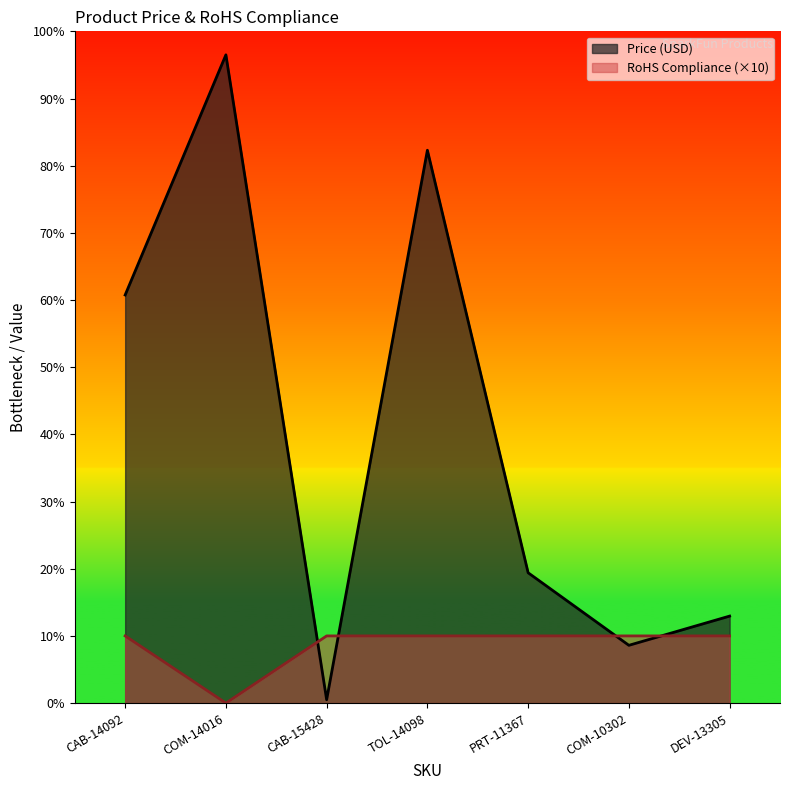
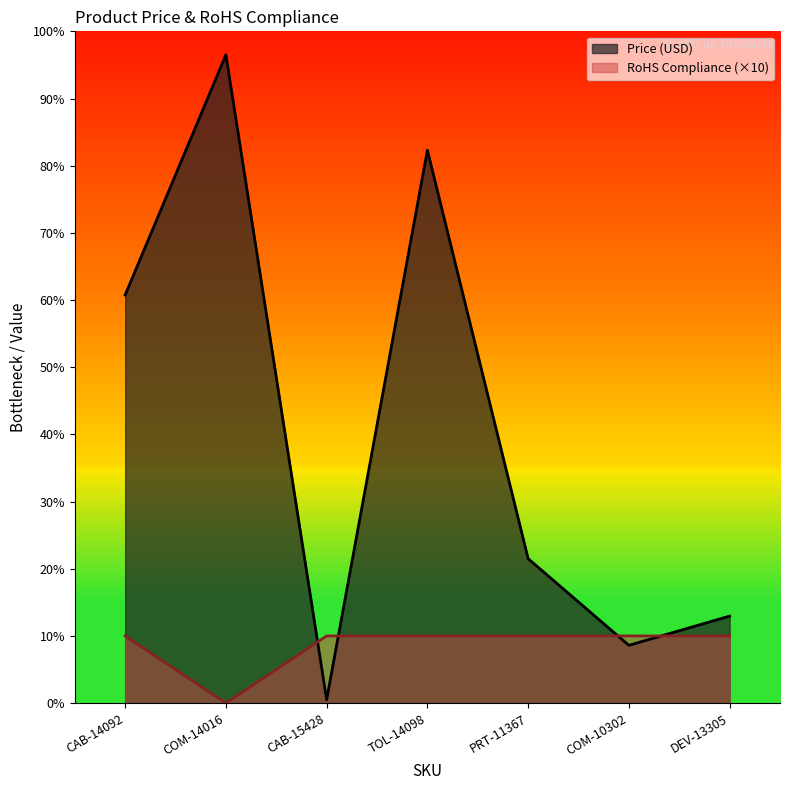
Price (USD), PRT-11367: 19% -> 22%
